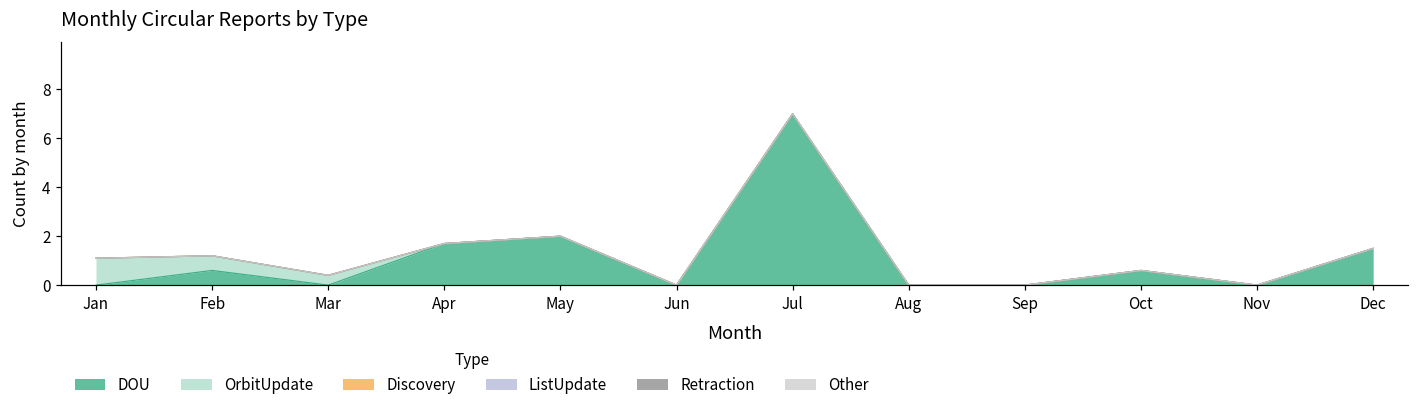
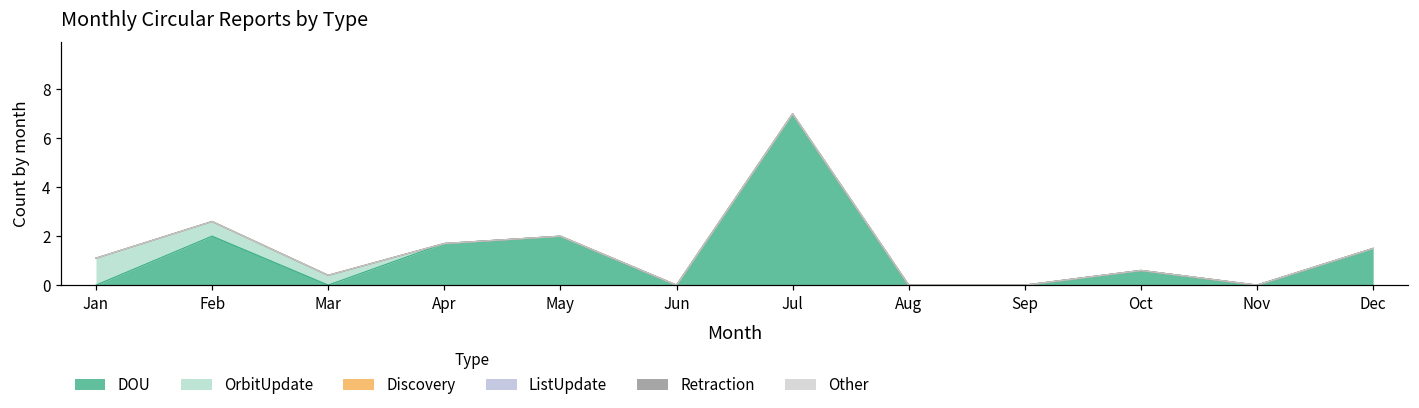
DOU, Feb: 0.6 -> 2.0
